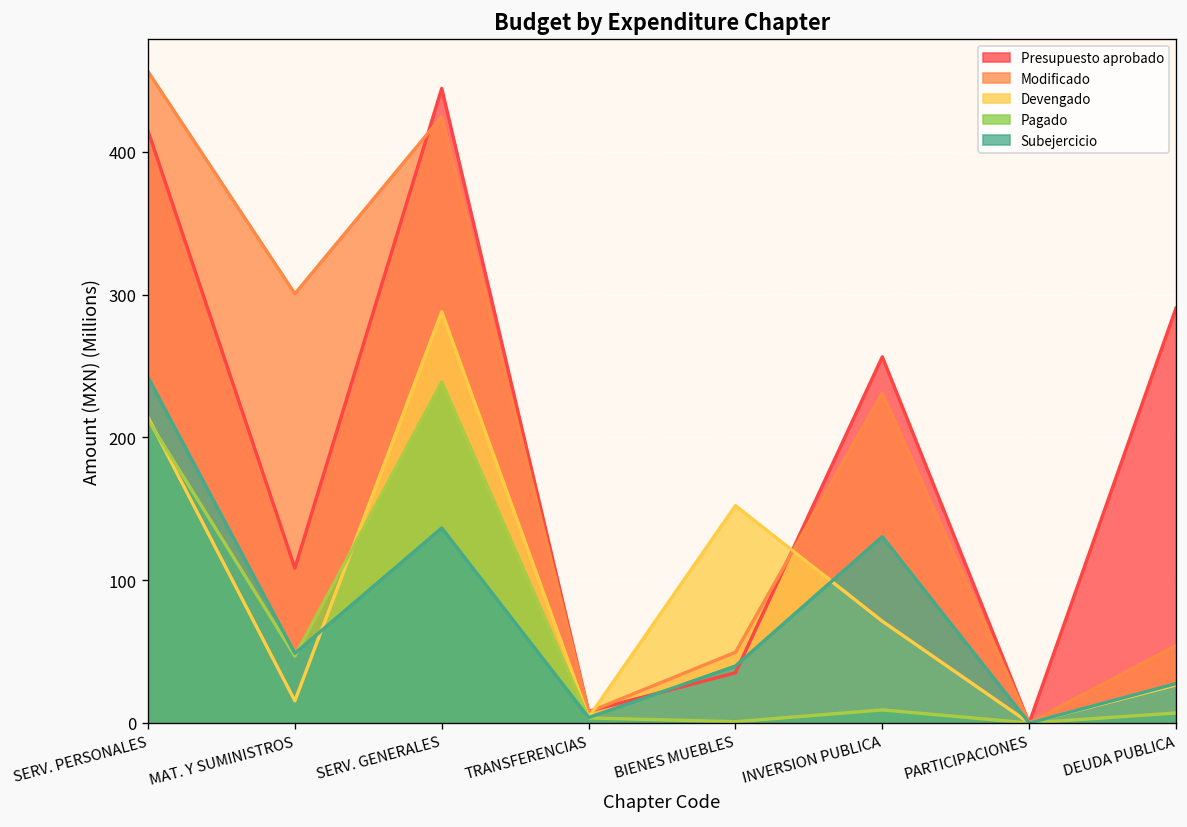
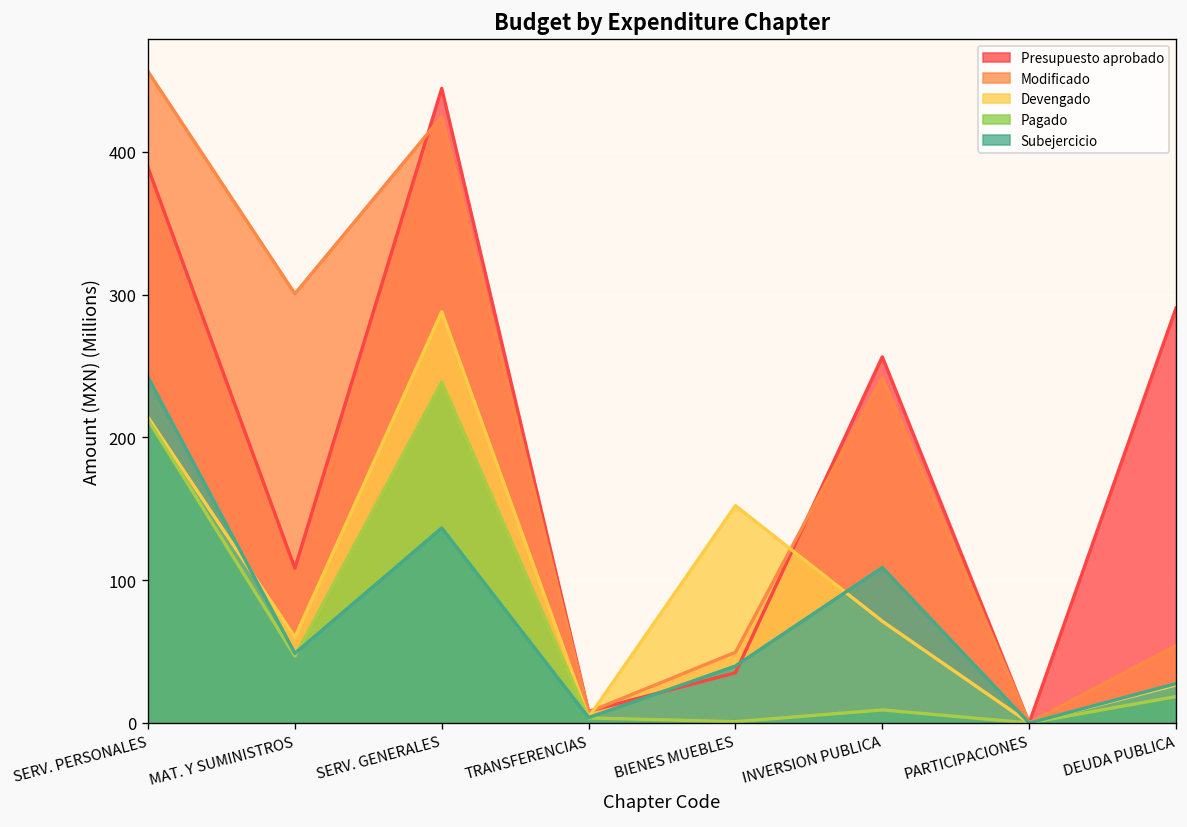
Presupuesto aprobado, SERV. PERSONALES: 415 -> 389
Devengado, MAT. Y SUMINISTROS: 15 -> 60
Modificado, INVERSION PUBLICA: 231 -> 242
Subejercicio, INVERSION PUBLICA: 130 -> 109
Pagado, DEUDA PUBLICA: 7 -> 18
